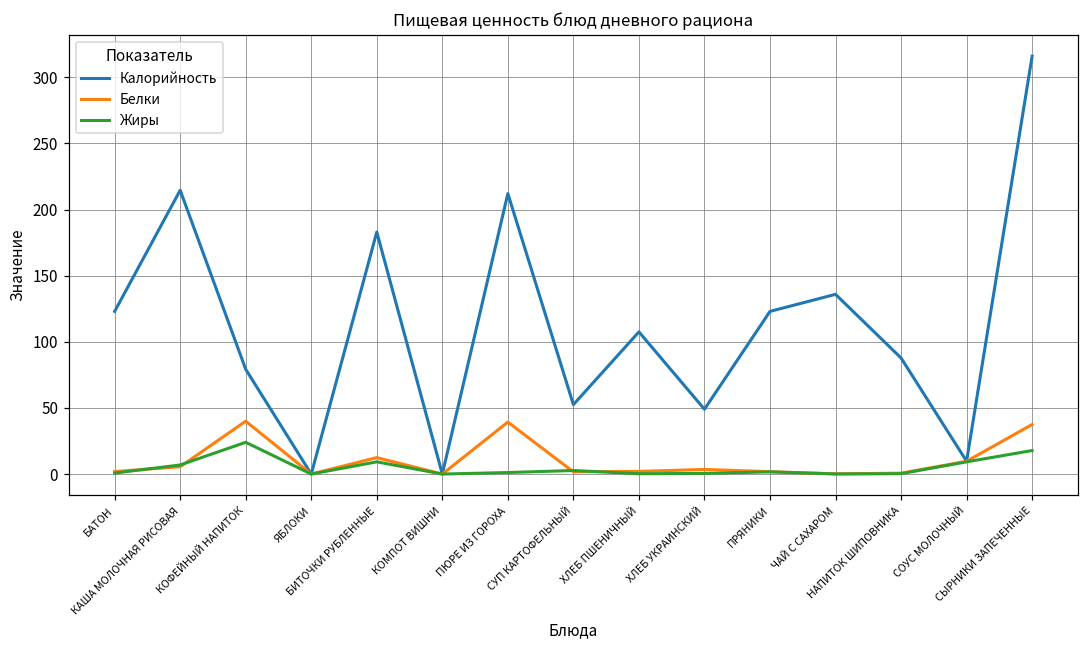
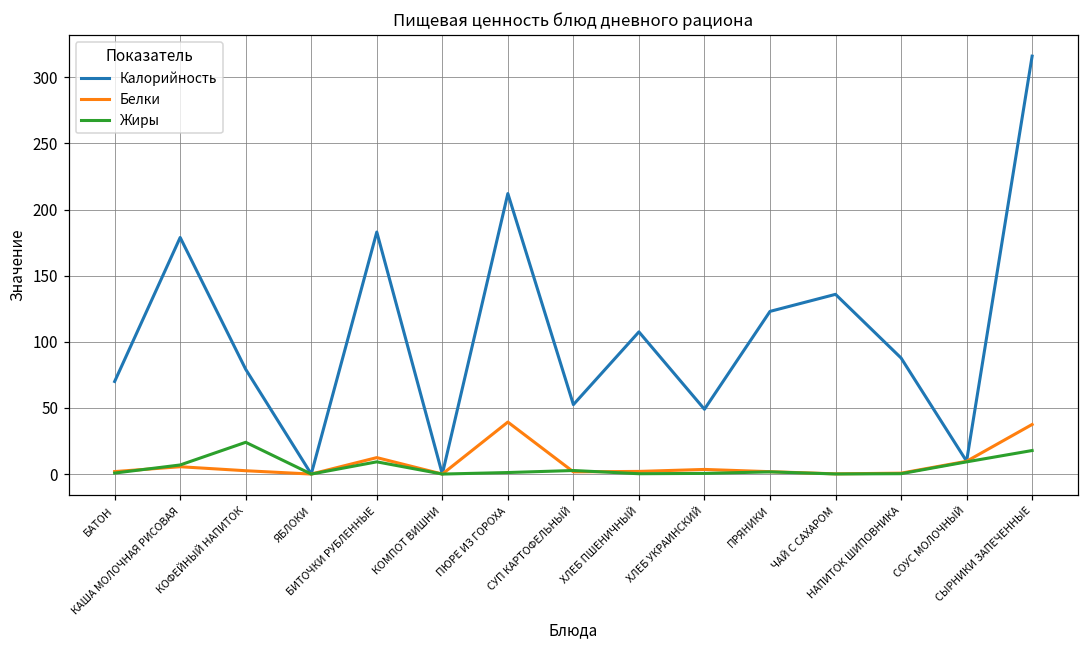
Калорийность, БАТОН: 123 -> 70
Калорийность, КАША МОЛОЧНАЯ РИСОВАЯ: 215 -> 179
Белки, КОФЕЙНЫЙ НАПИТОК: 40 -> 3
